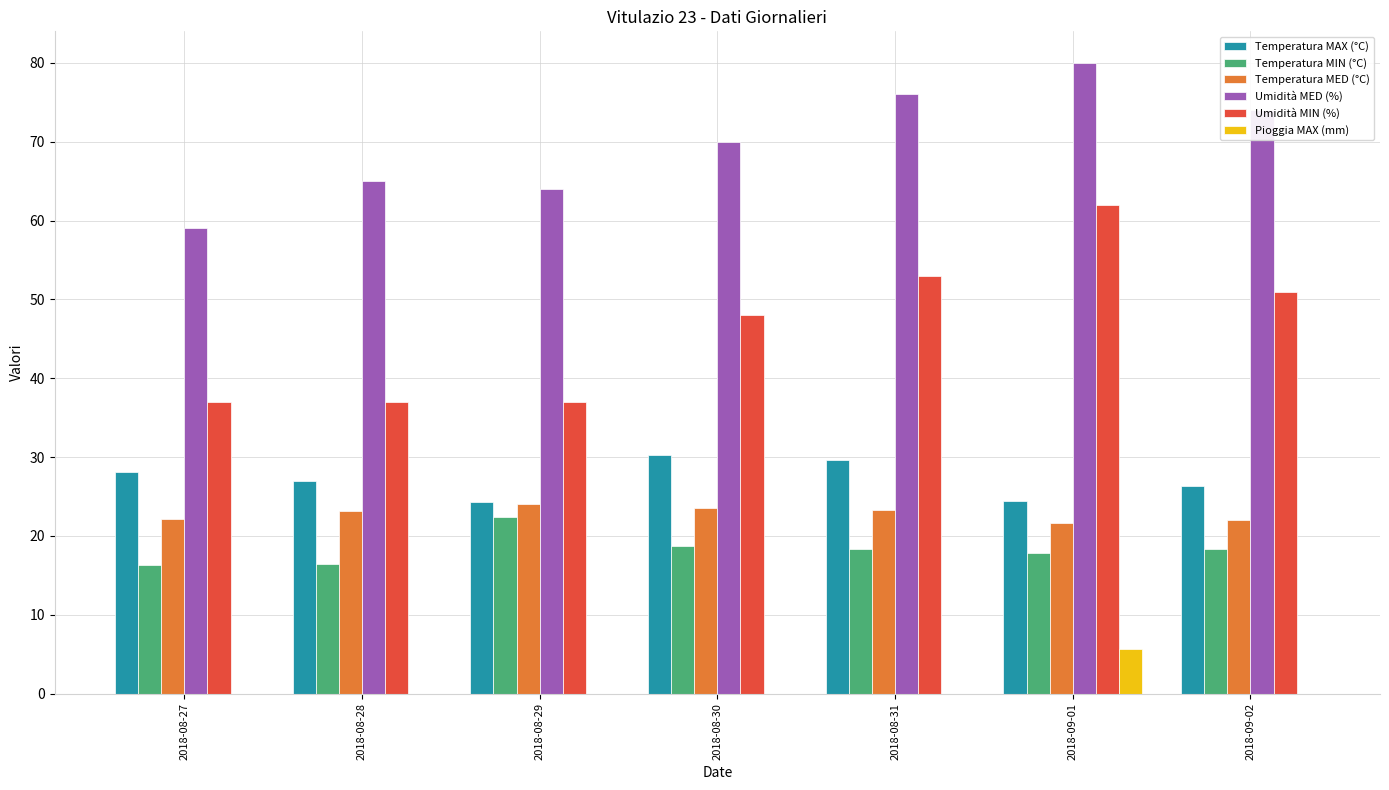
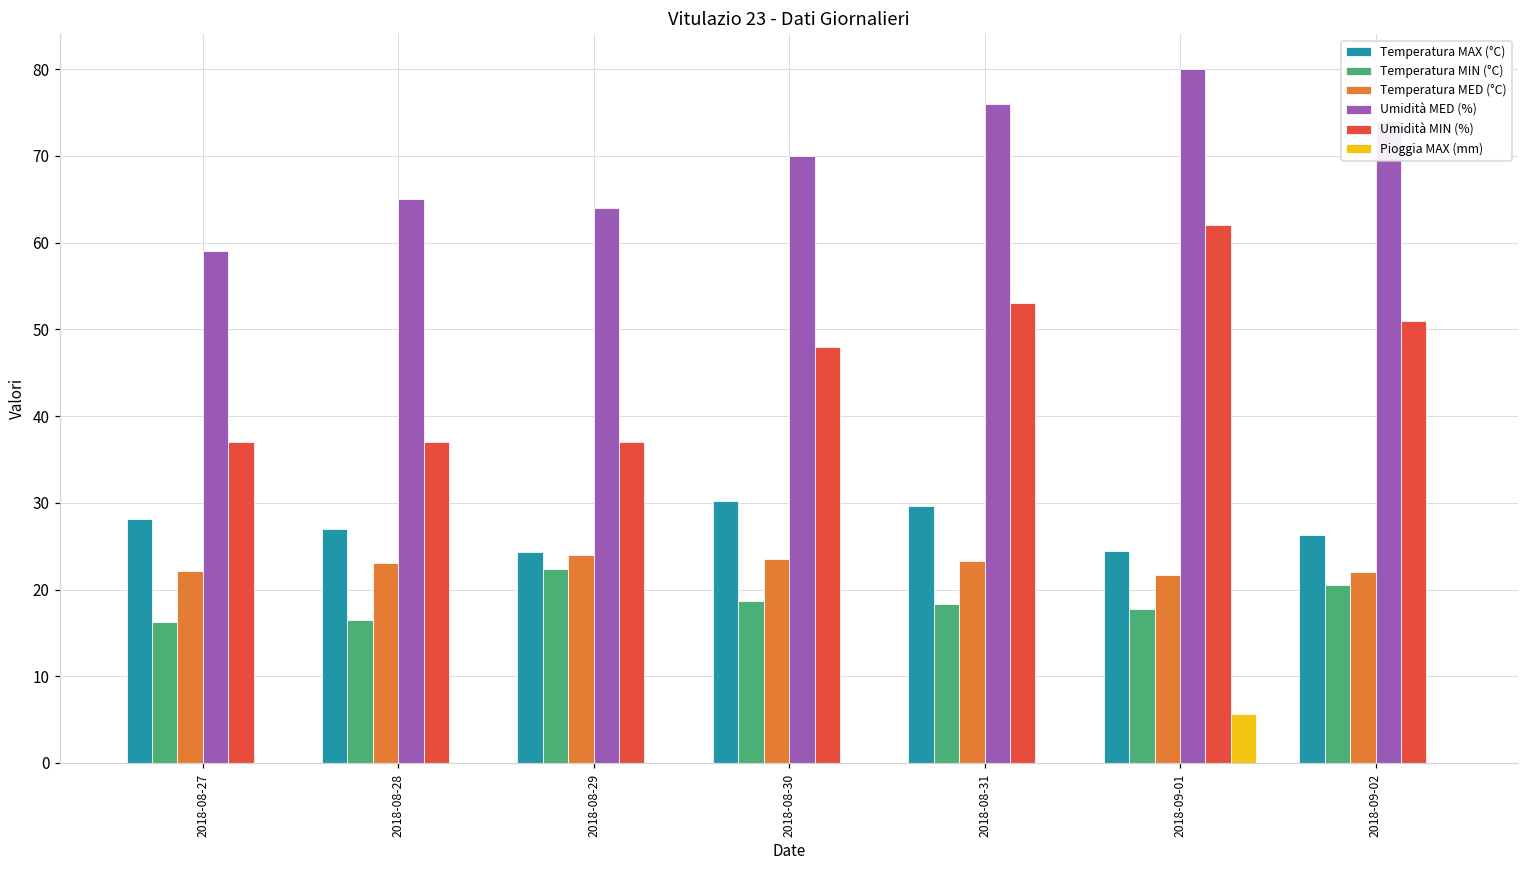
Temperatura MIN (°C), 2018-09-02: 18 -> 21
